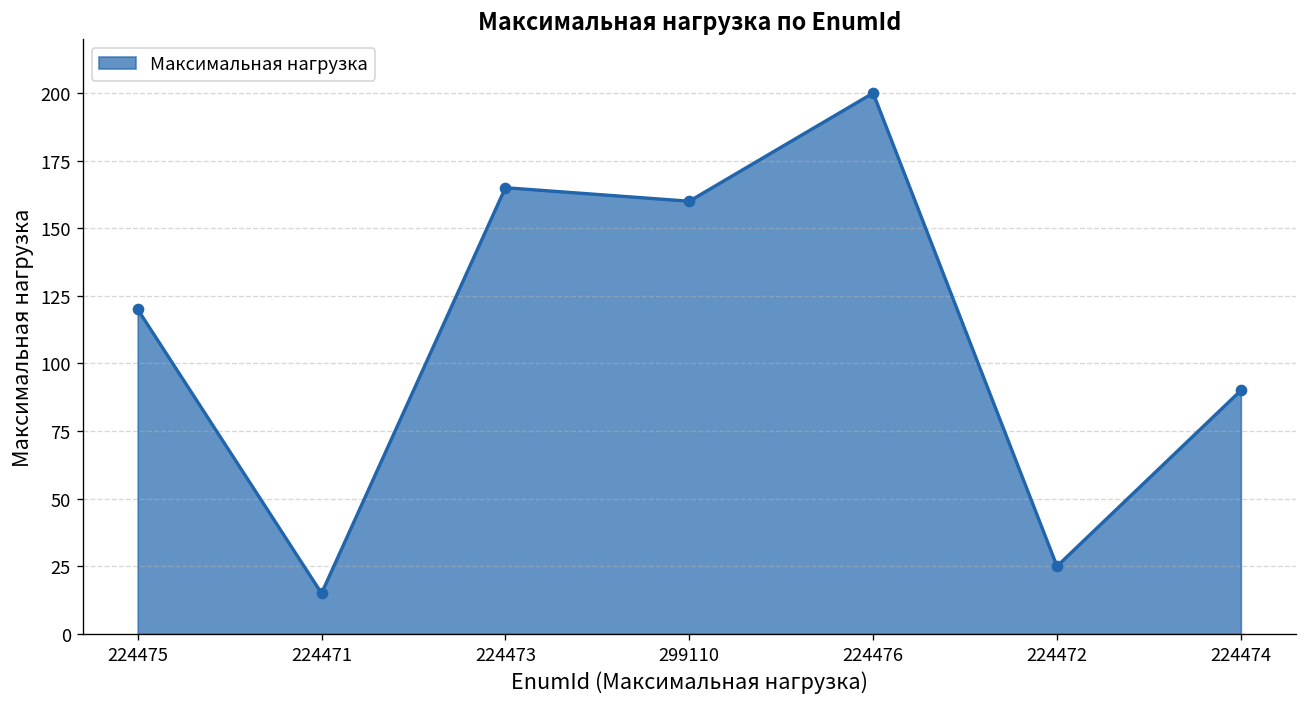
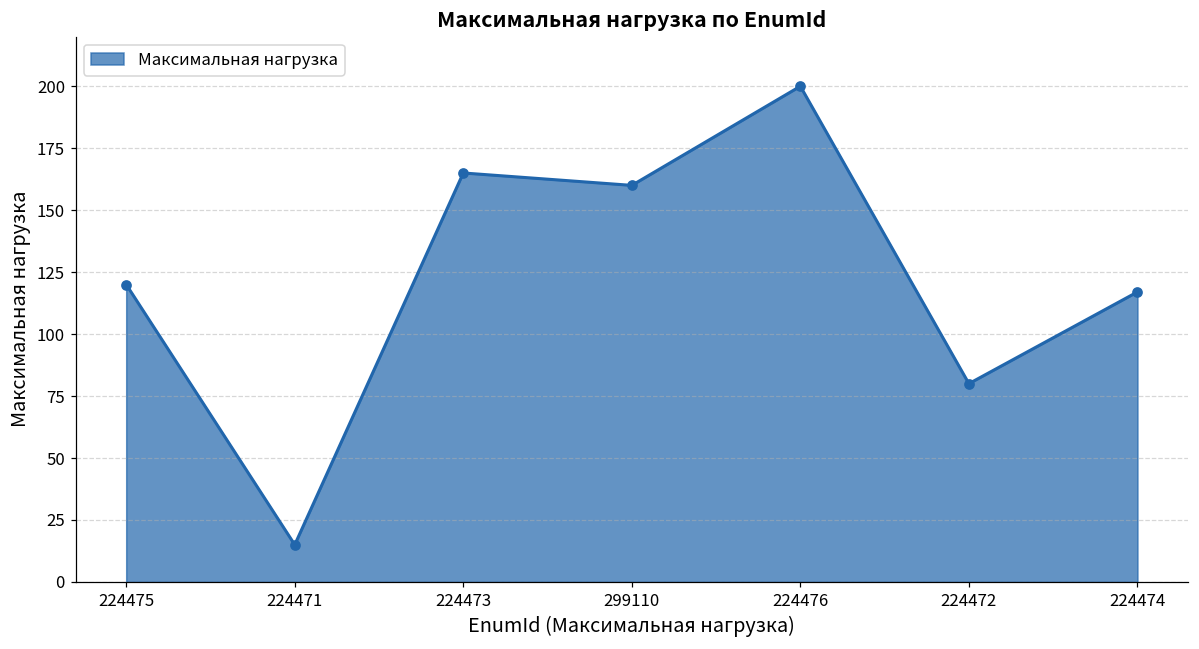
224472: 25 -> 80
224474: 90 -> 117
